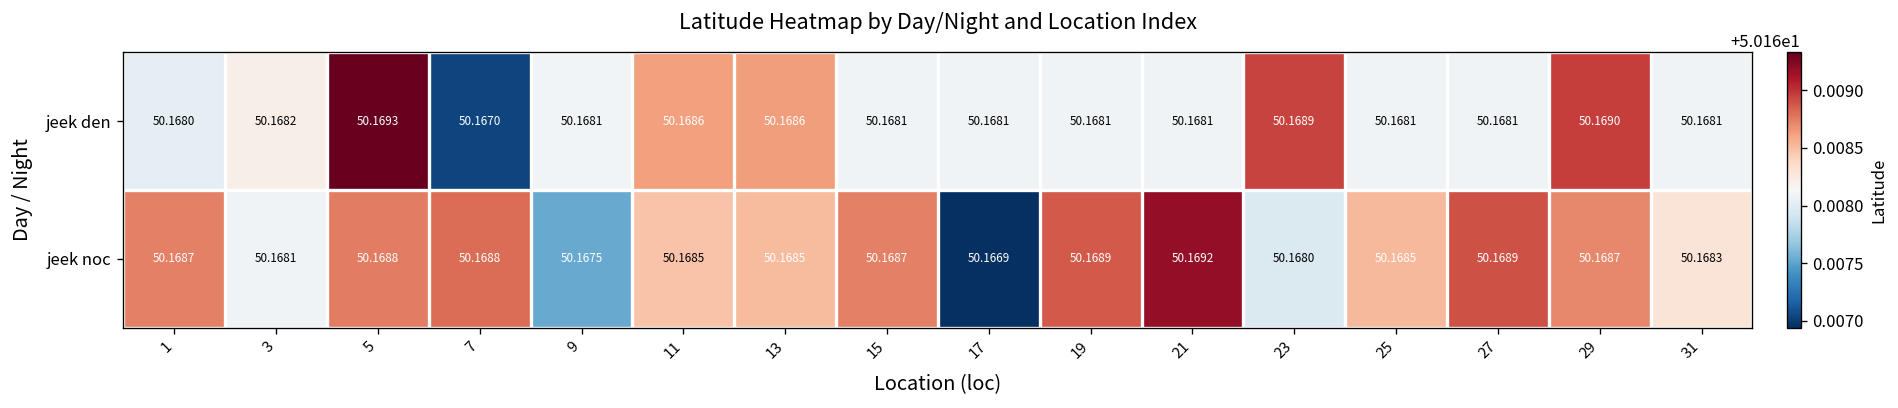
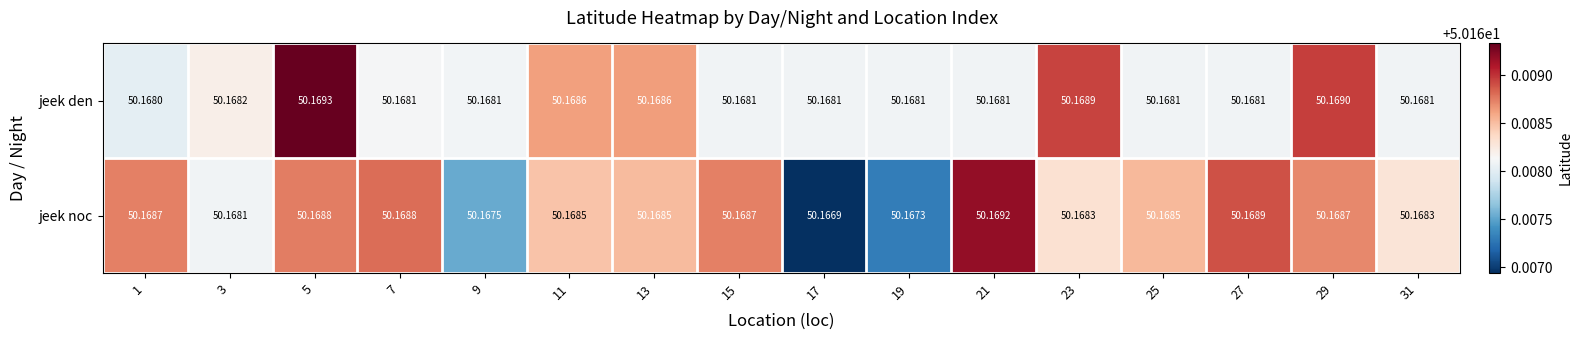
jeek den, 7: 50.1670 -> 50.1681
jeek noc, 19: 50.1689 -> 50.1673
jeek noc, 23: 50.1680 -> 50.1683
